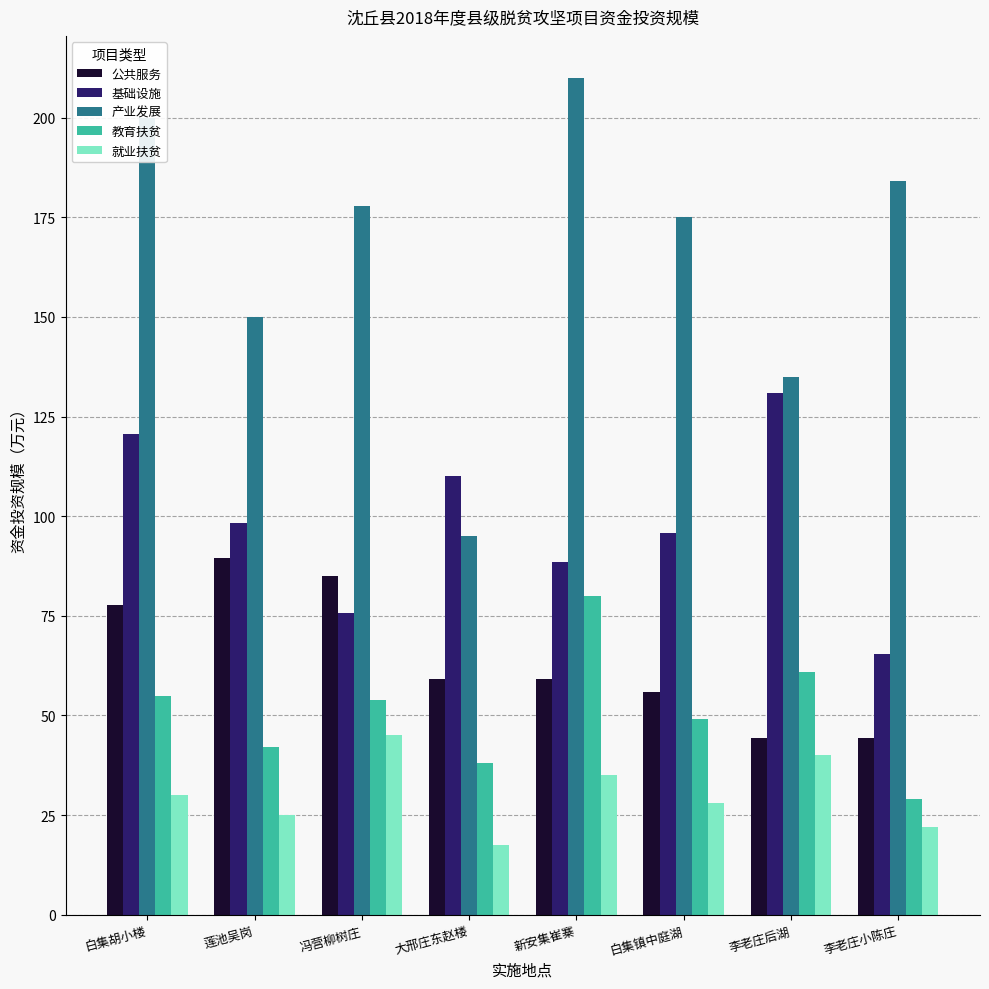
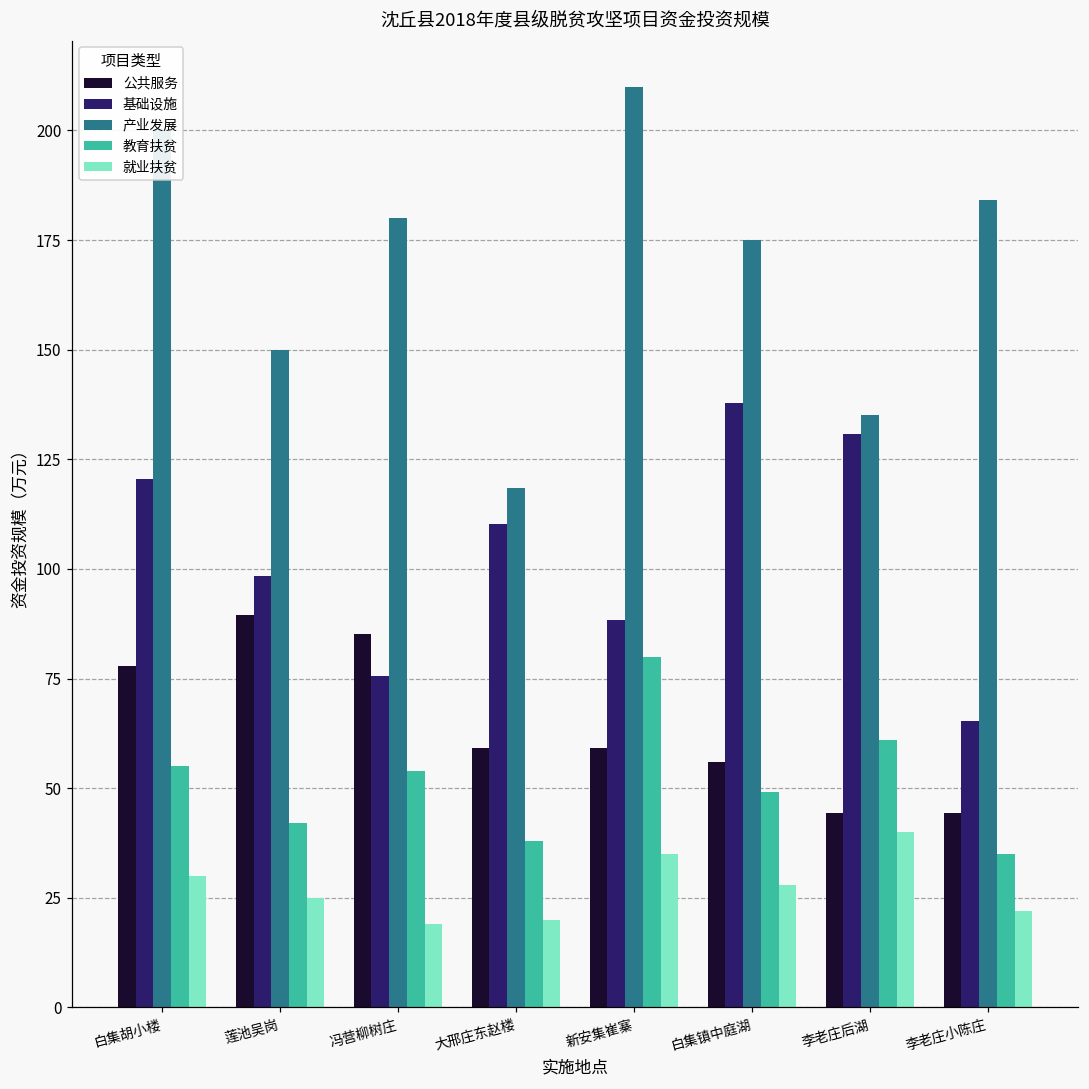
产业发展, 冯营柳树庄: 178 -> 180
就业扶贫, 冯营柳树庄: 45 -> 19
产业发展, 大邢庄东赵楼: 95 -> 119
就业扶贫, 大邢庄东赵楼: 18 -> 20
基础设施, 白集镇中庭湖: 96 -> 138
教育扶贫, 李老庄小陈庄: 29 -> 35
